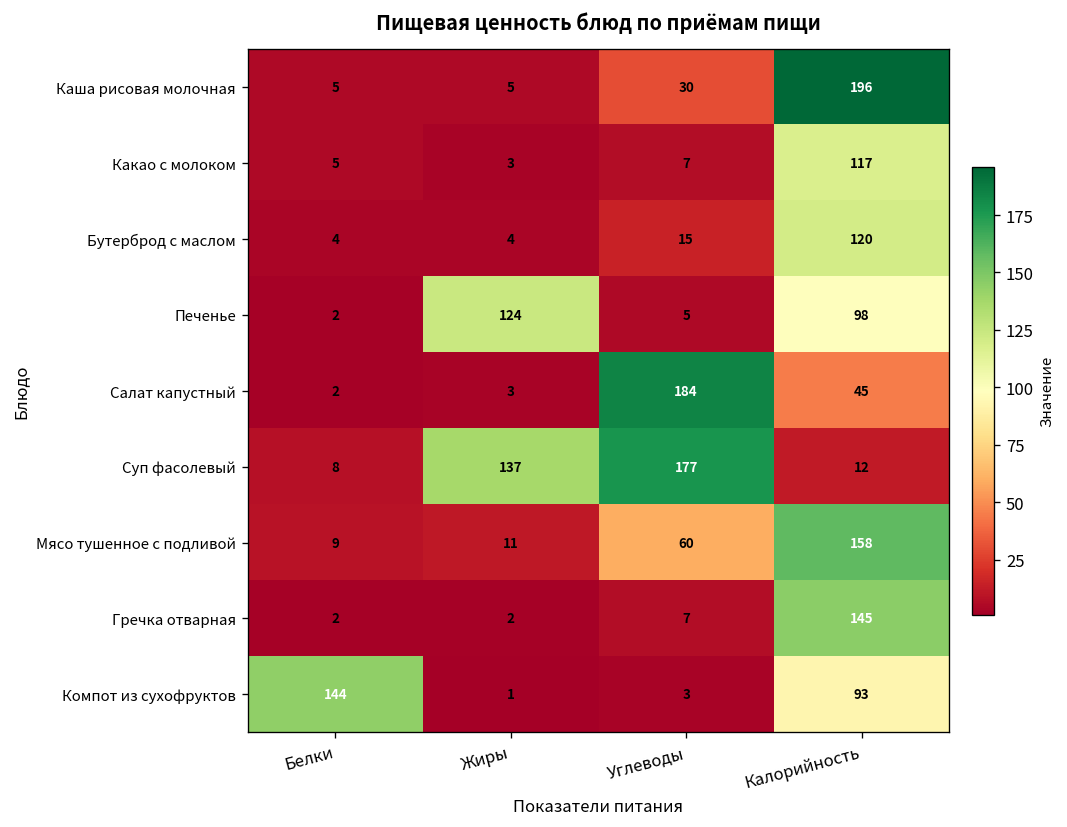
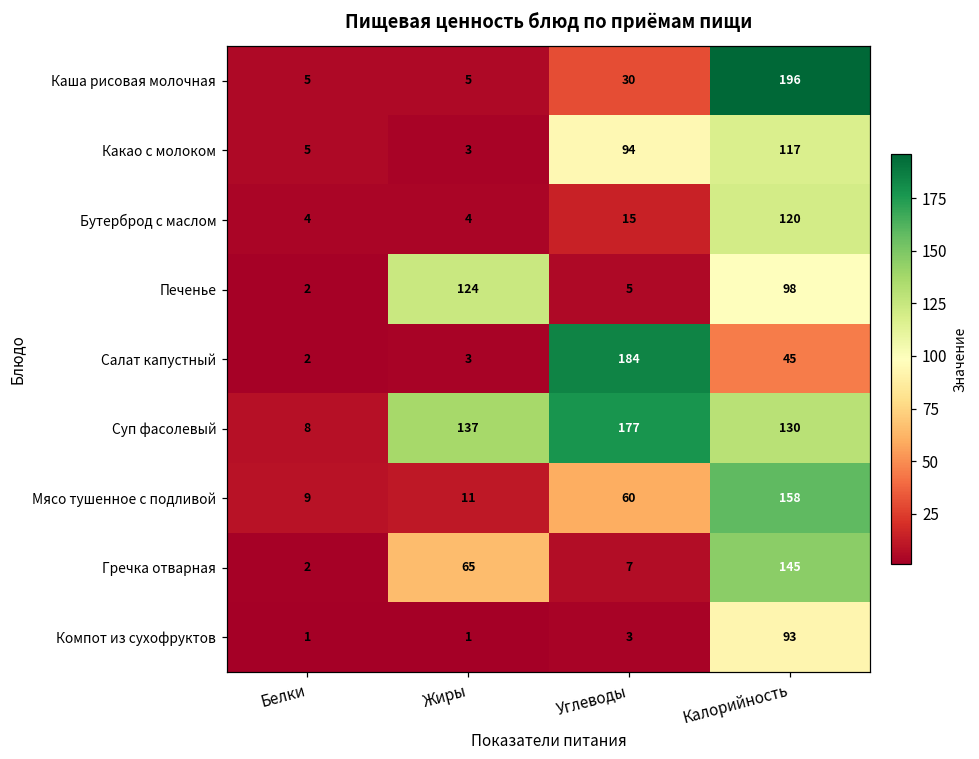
Какао с молоком, Углеводы: 7 -> 94
Суп фасолевый, Калорийность: 12 -> 130
Гречка отварная, Жиры: 2 -> 65
Компот из сухофруктов, Белки: 144 -> 1
